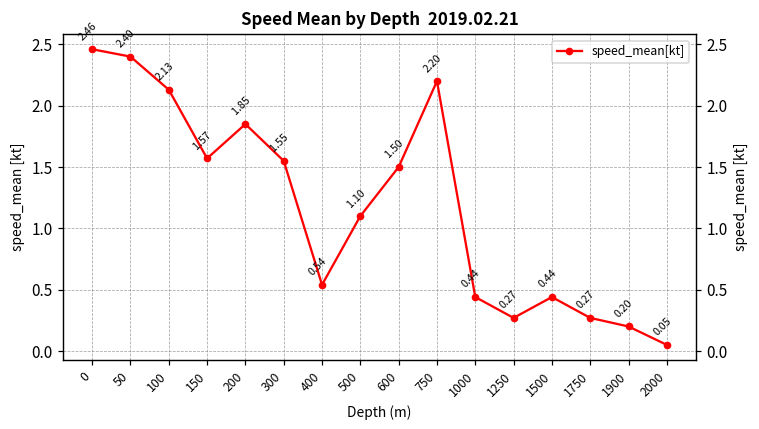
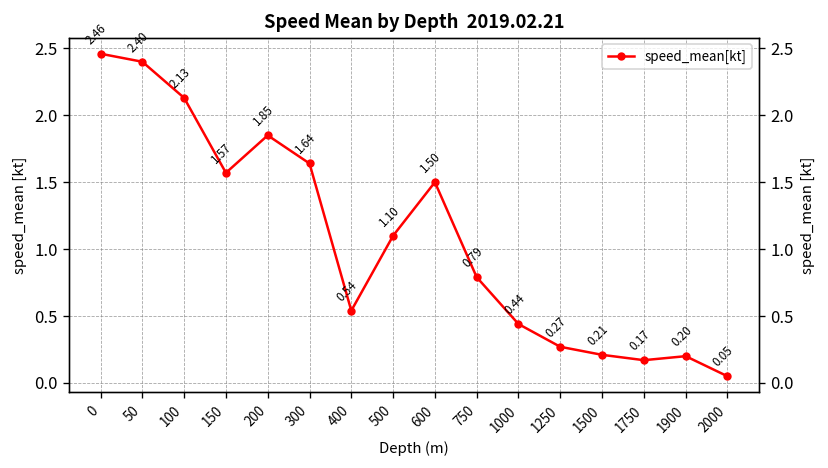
300: 1.55 -> 1.64
750: 2.20 -> 0.79
1500: 0.44 -> 0.21
1750: 0.27 -> 0.17
